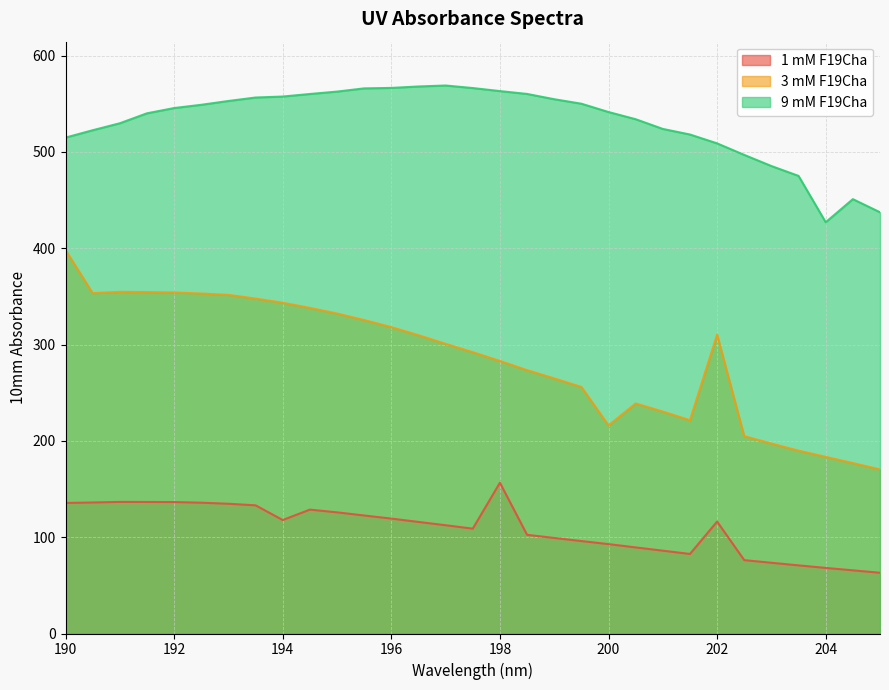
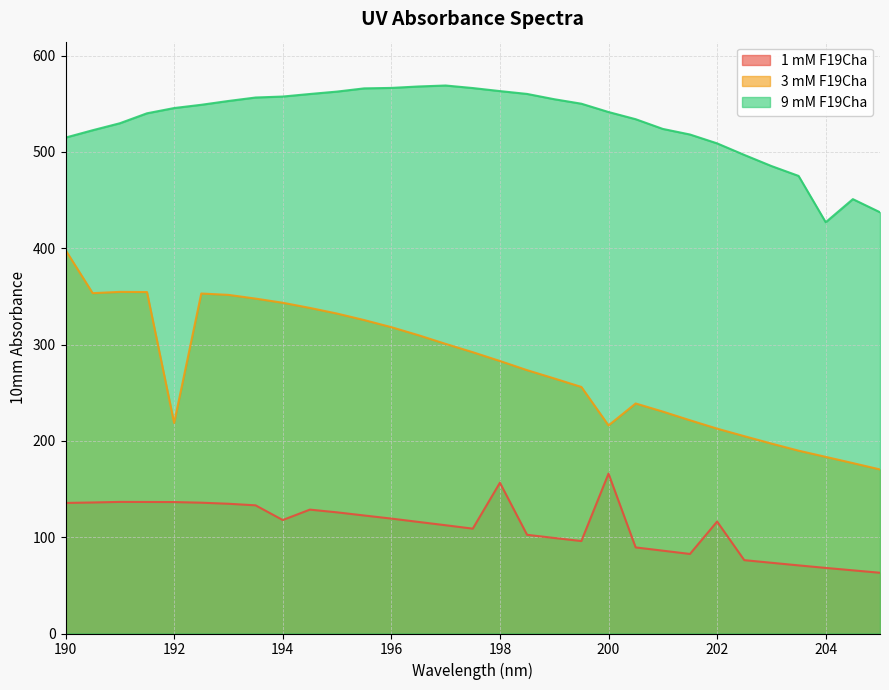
3 mM F19Cha, 192: 350 -> 220
1 mM F19Cha, 200: 90 -> 170
3 mM F19Cha, 202: 310 -> 210
